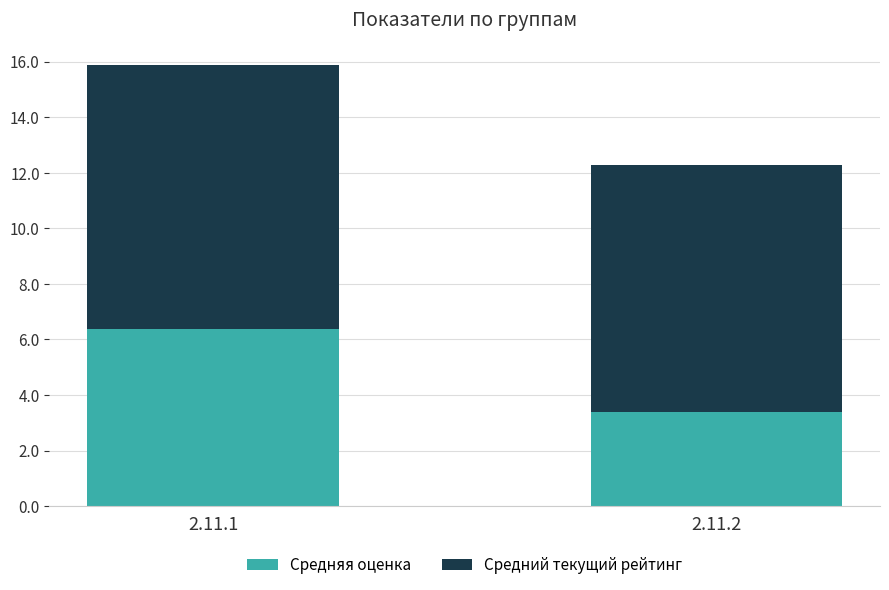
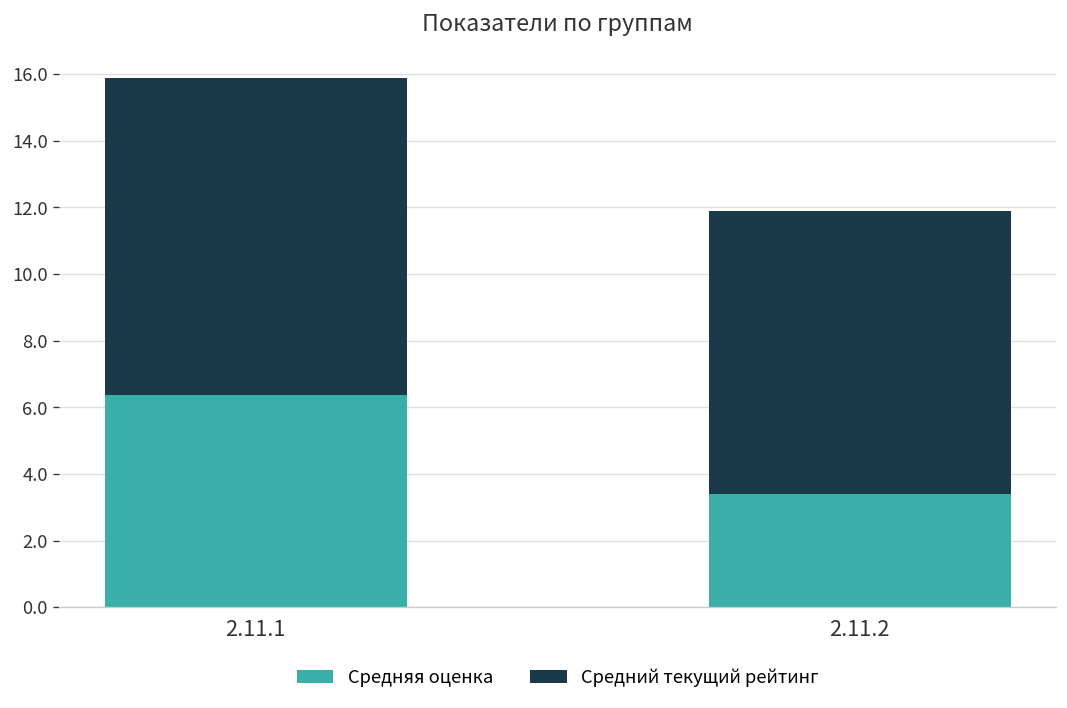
Средний текущий рейтинг, 2.11.2: 8.9 -> 8.5
